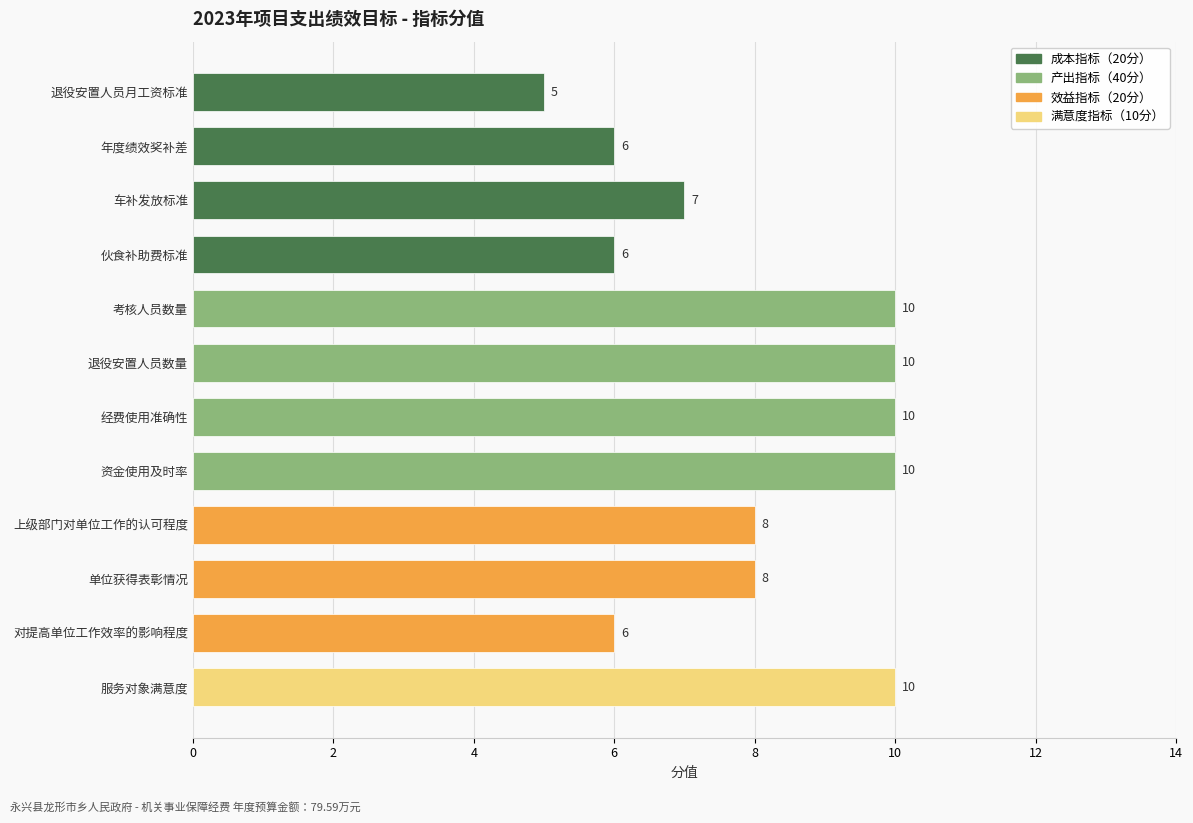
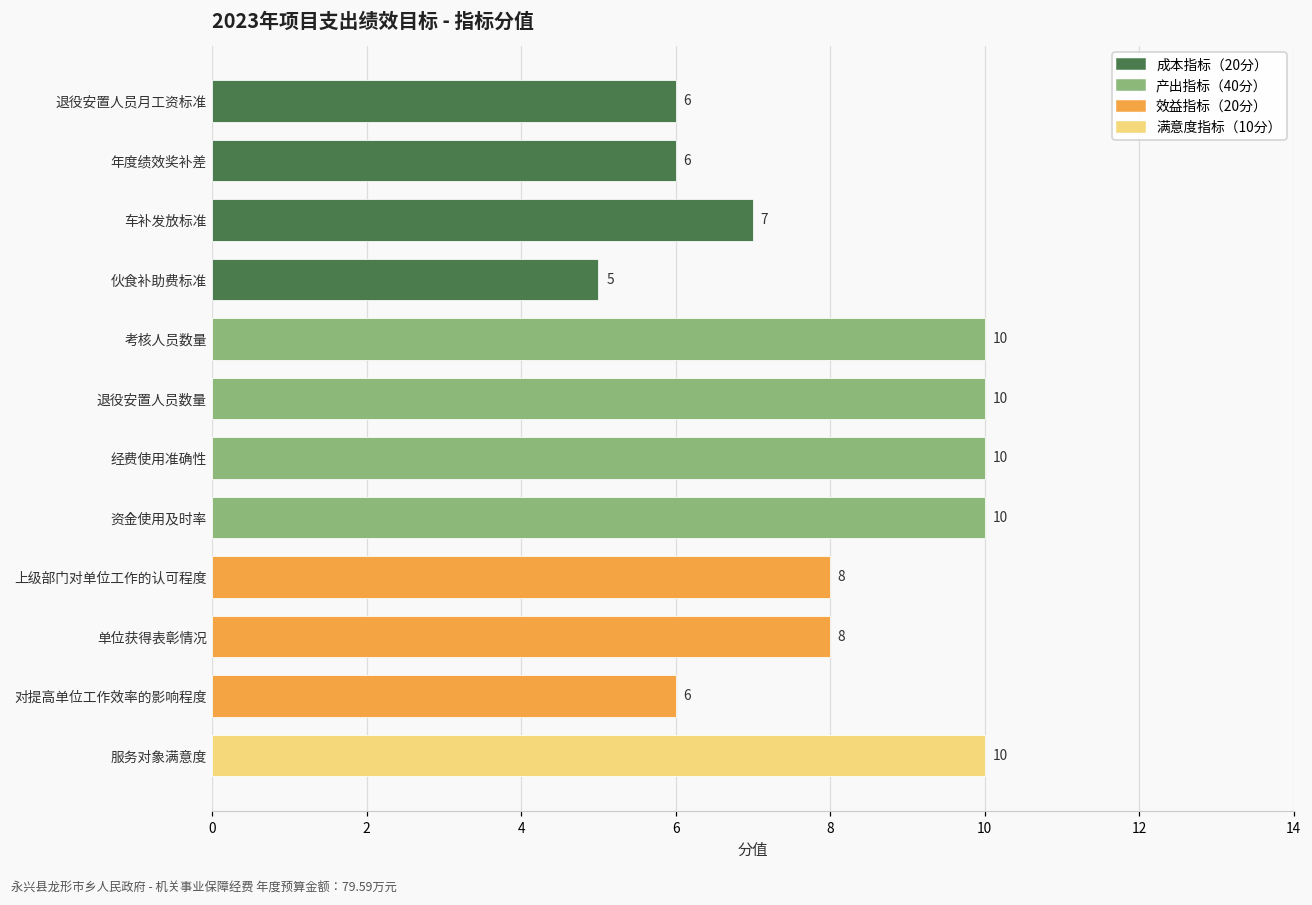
退役安置人员月工资标准: 5 -> 6
伙食补助费标准: 6 -> 5
